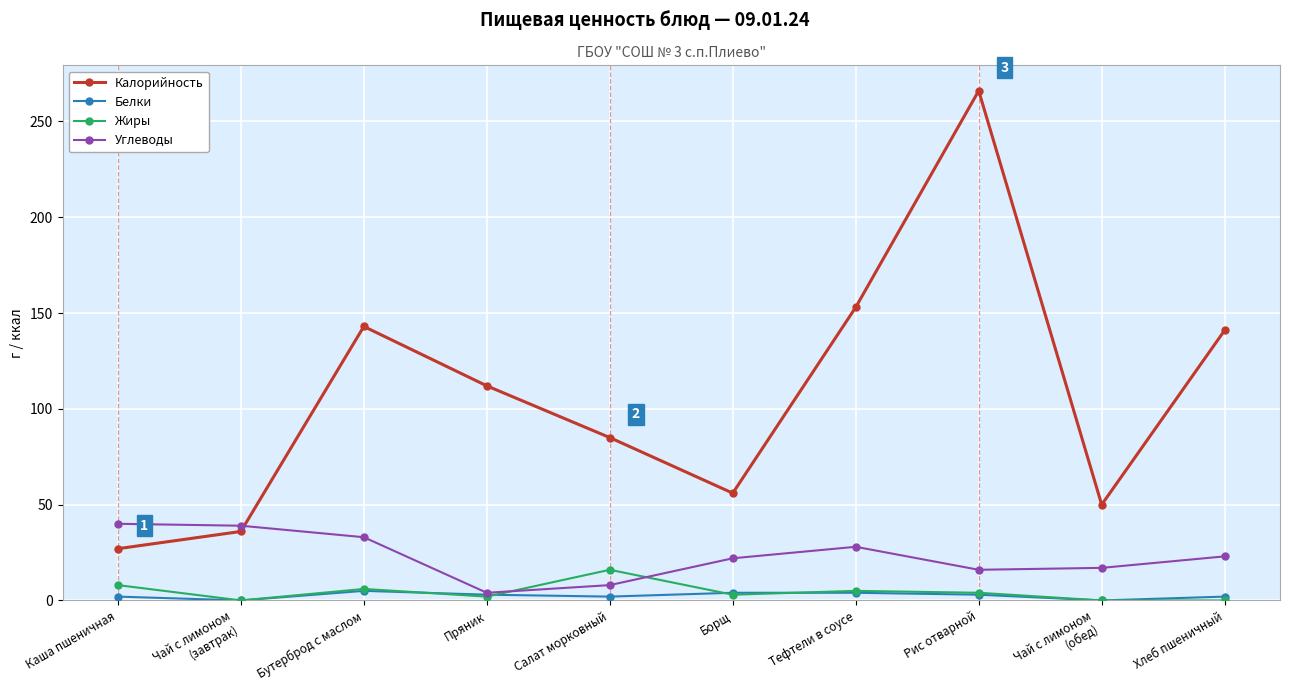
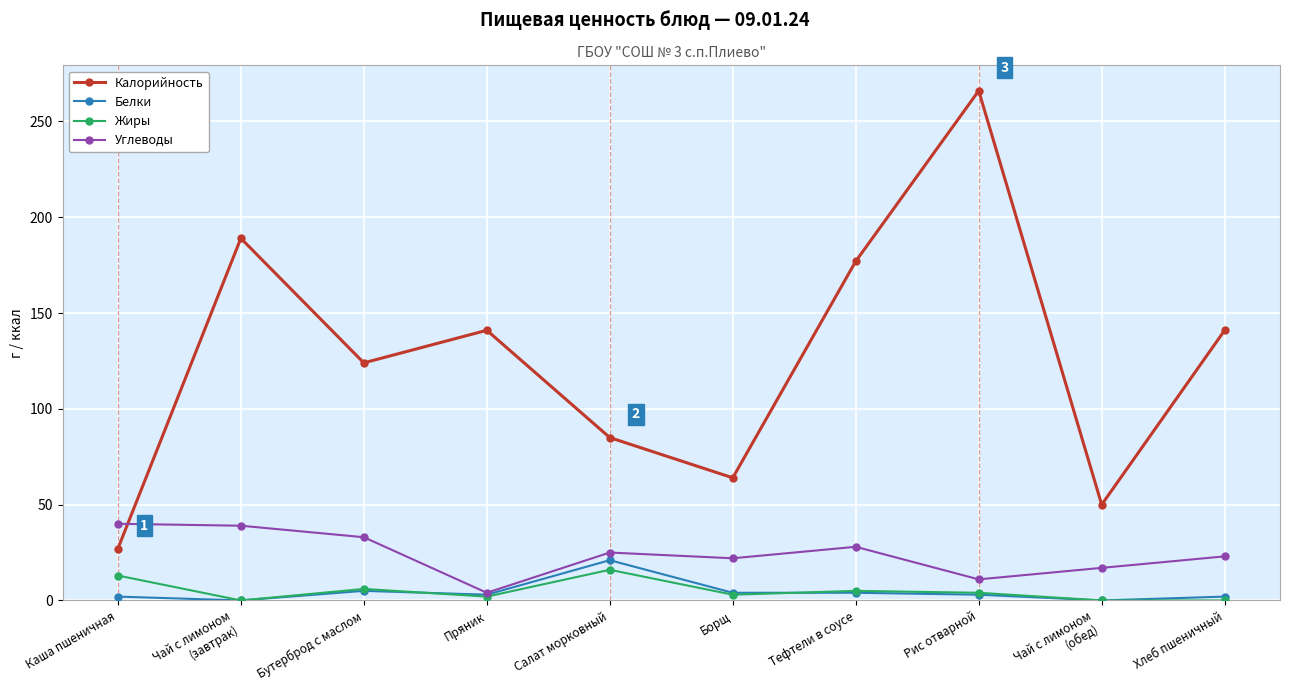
Жиры, Каша пшеничная: 8 -> 13
Калорийность, Чай с лимоном (завтрак): 36 -> 189
Калорийность, Бутерброд с маслом: 143 -> 124
Калорийность, Пряник: 112 -> 141
Белки, Салат морковный: 2 -> 21
Углеводы, Салат морковный: 8 -> 25
Калорийность, Борщ: 56 -> 64
Калорийность, Тефтели в соусе: 153 -> 177
Углеводы, Рис отварной: 16 -> 11
